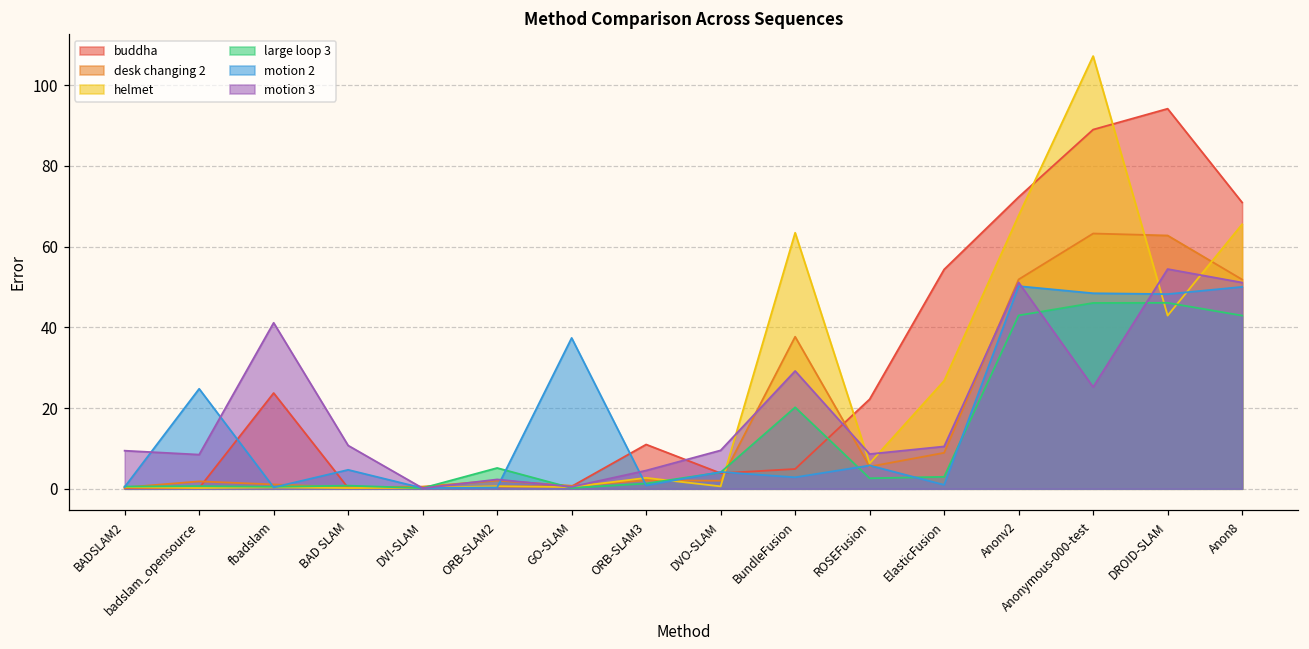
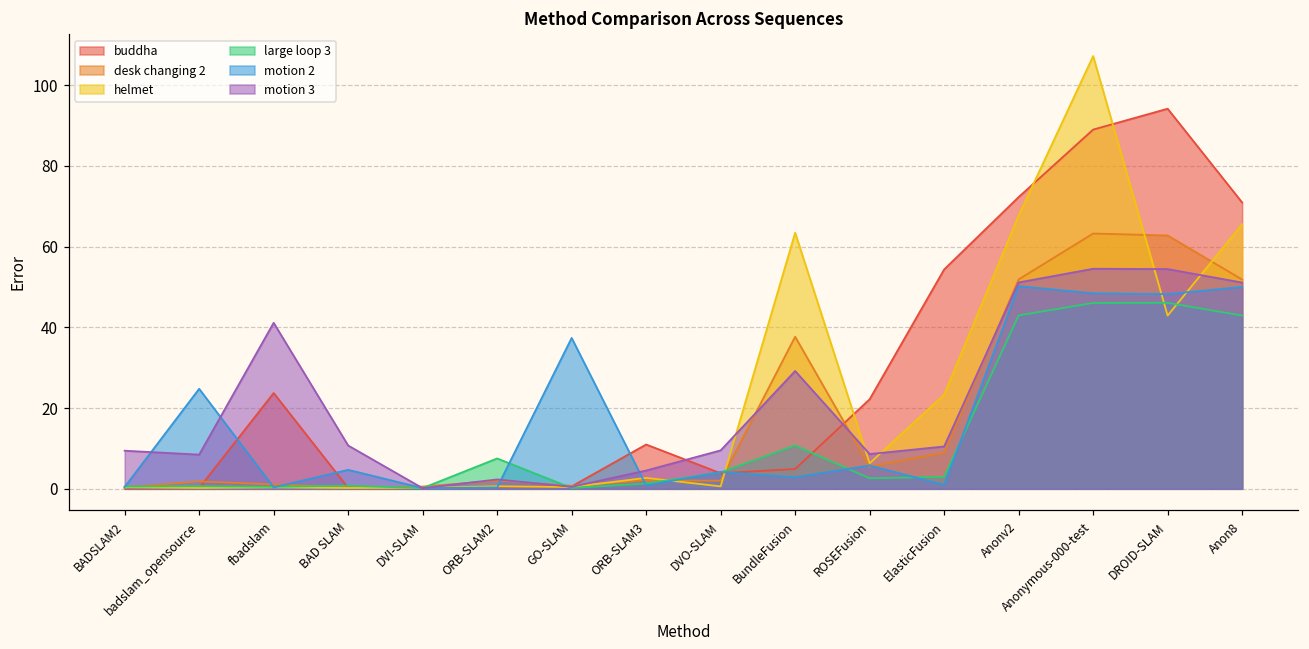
large loop 3, ORB-SLAM2: 5 -> 8
large loop 3, BundleFusion: 20 -> 11
helmet, ElasticFusion: 27 -> 23
motion 3, Anonymous-000-test: 25 -> 55
